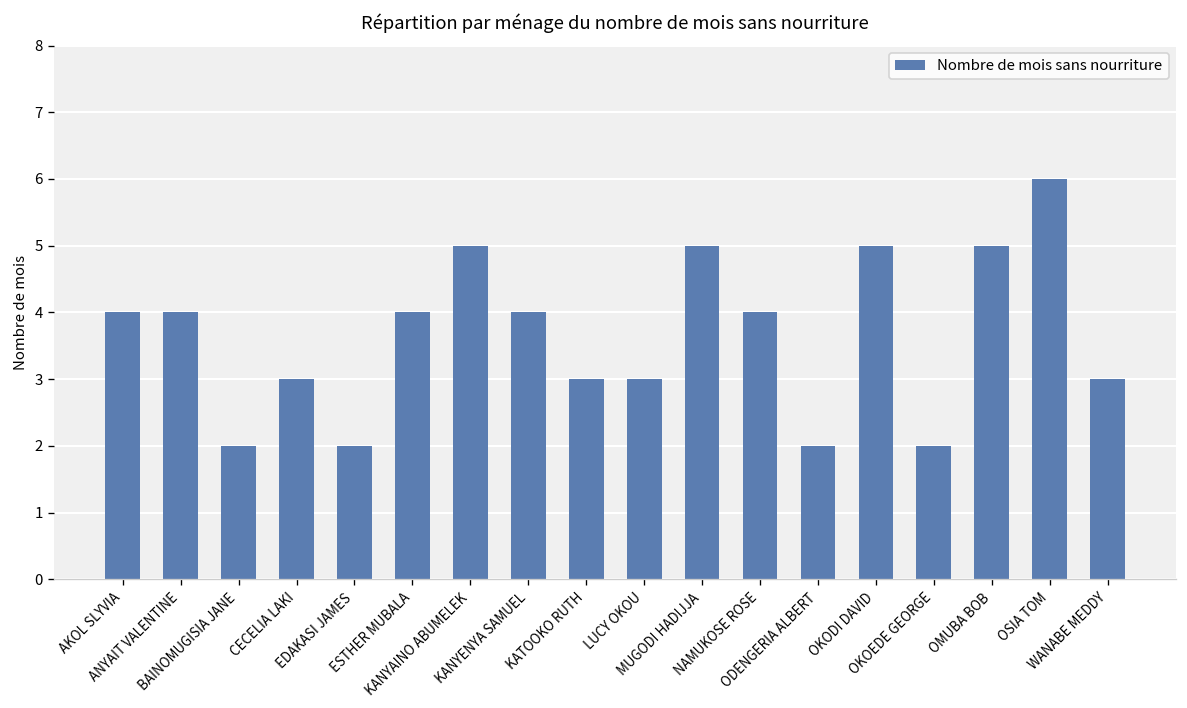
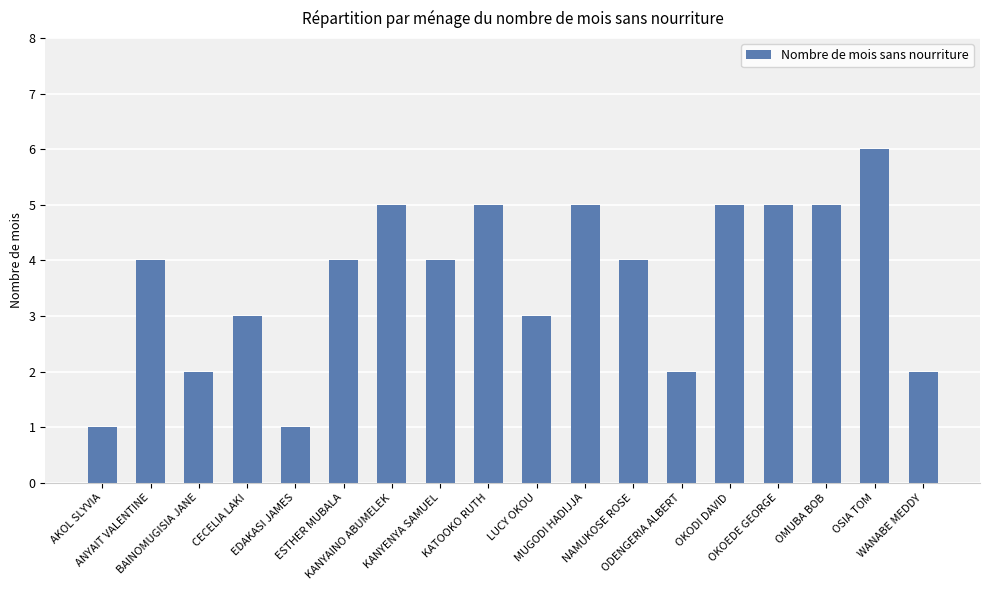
AKOL SLYVIA: 4 -> 1
EDAKASI JAMES: 2 -> 1
KATOOKO RUTH: 3 -> 5
OKOEDE GEORGE: 2 -> 5
WANABE MEDDY: 3 -> 2
